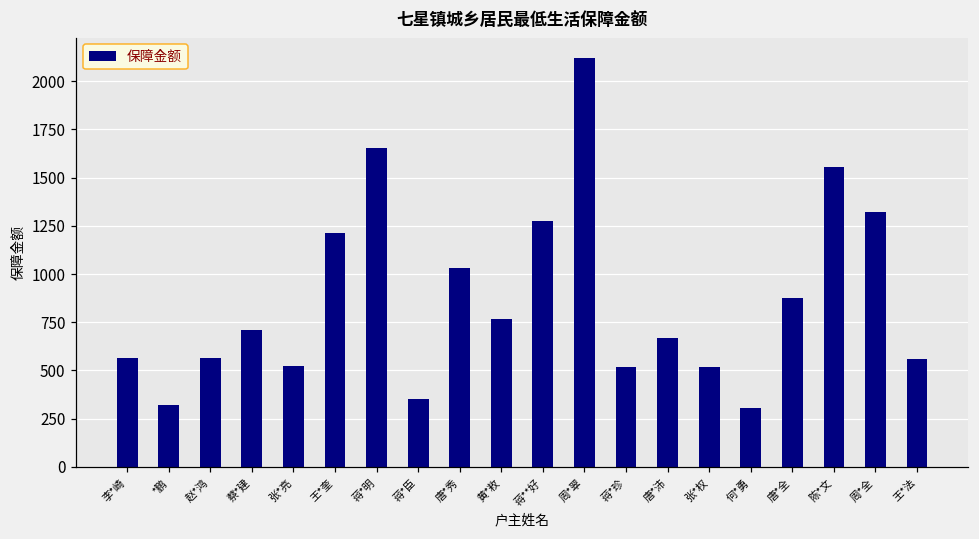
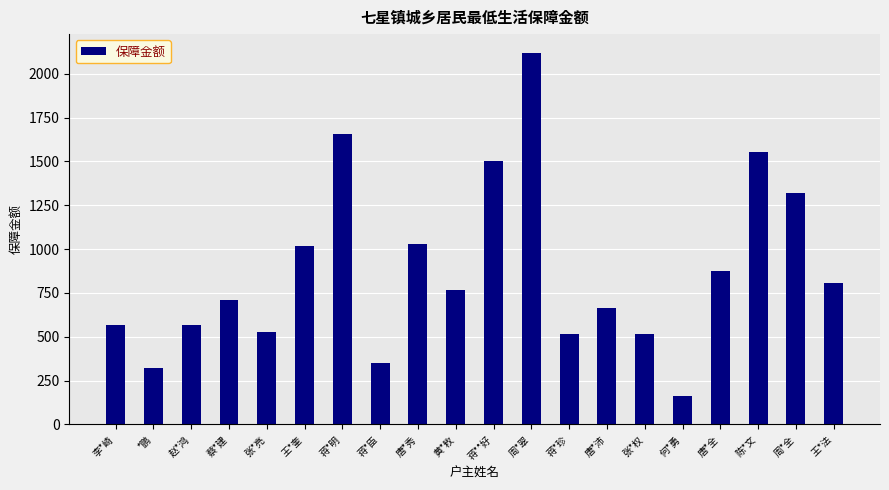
王*奎: 1210 -> 1020
蒋**好: 1280 -> 1500
何*勇: 300 -> 160
王*法: 560 -> 800
